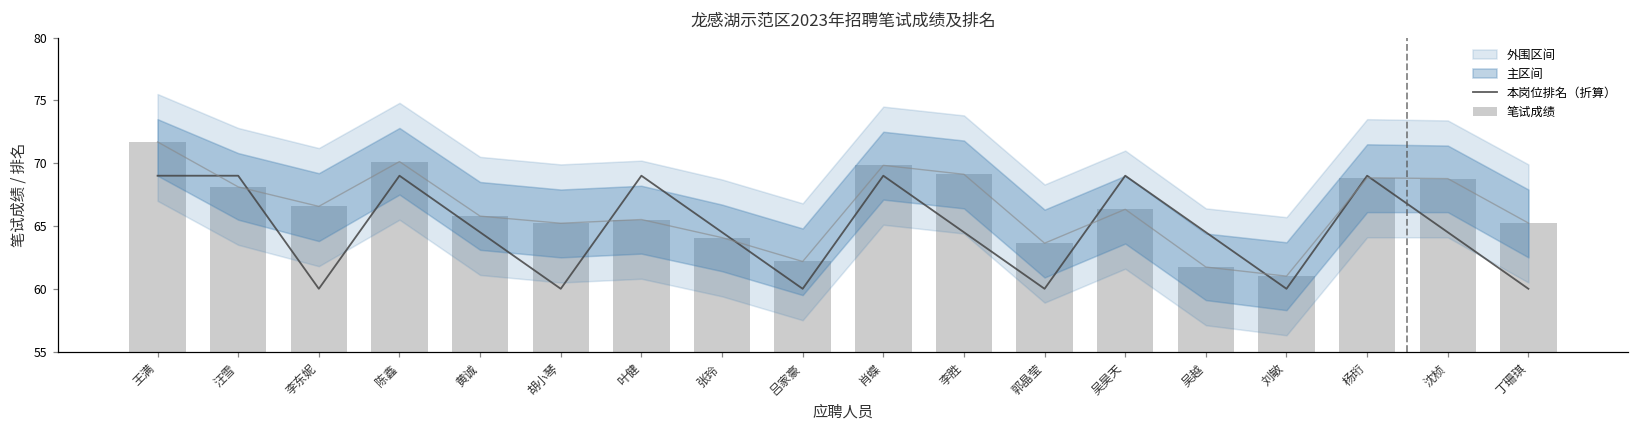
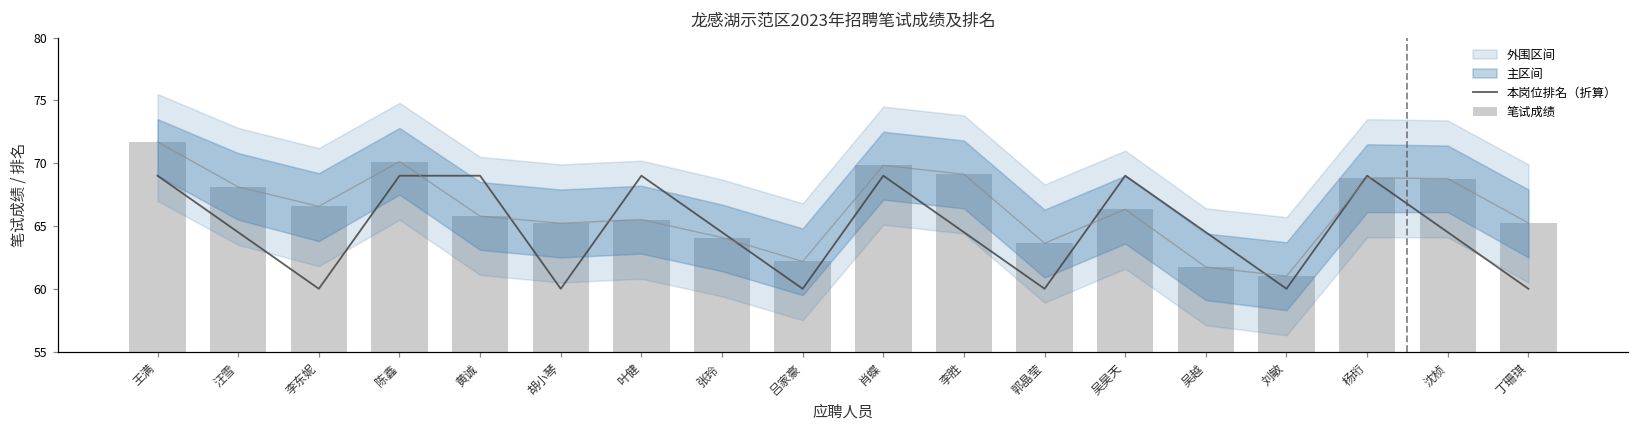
本岗位排名（折算）, 汪雪: 69.0 -> 64.5
本岗位排名（折算）, 黄诚: 64.5 -> 69.0
